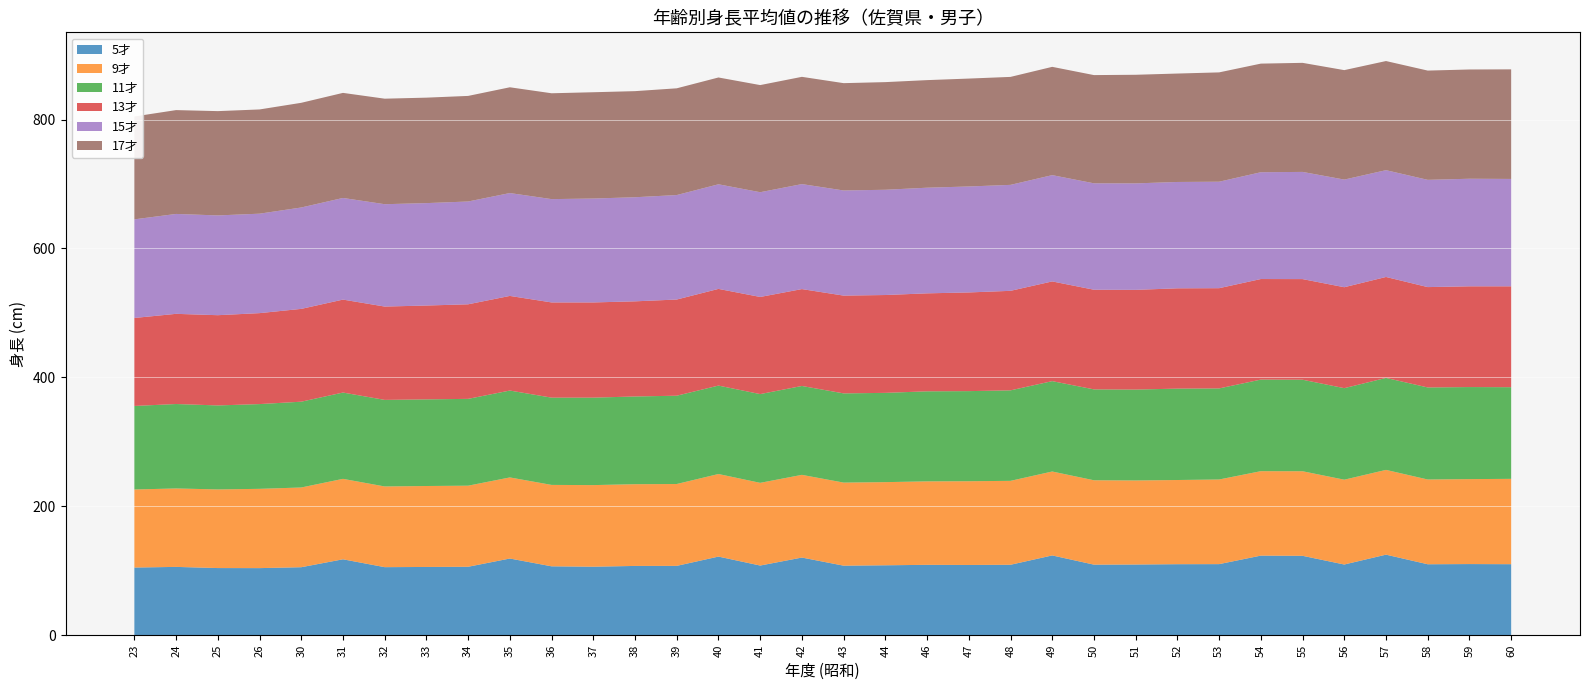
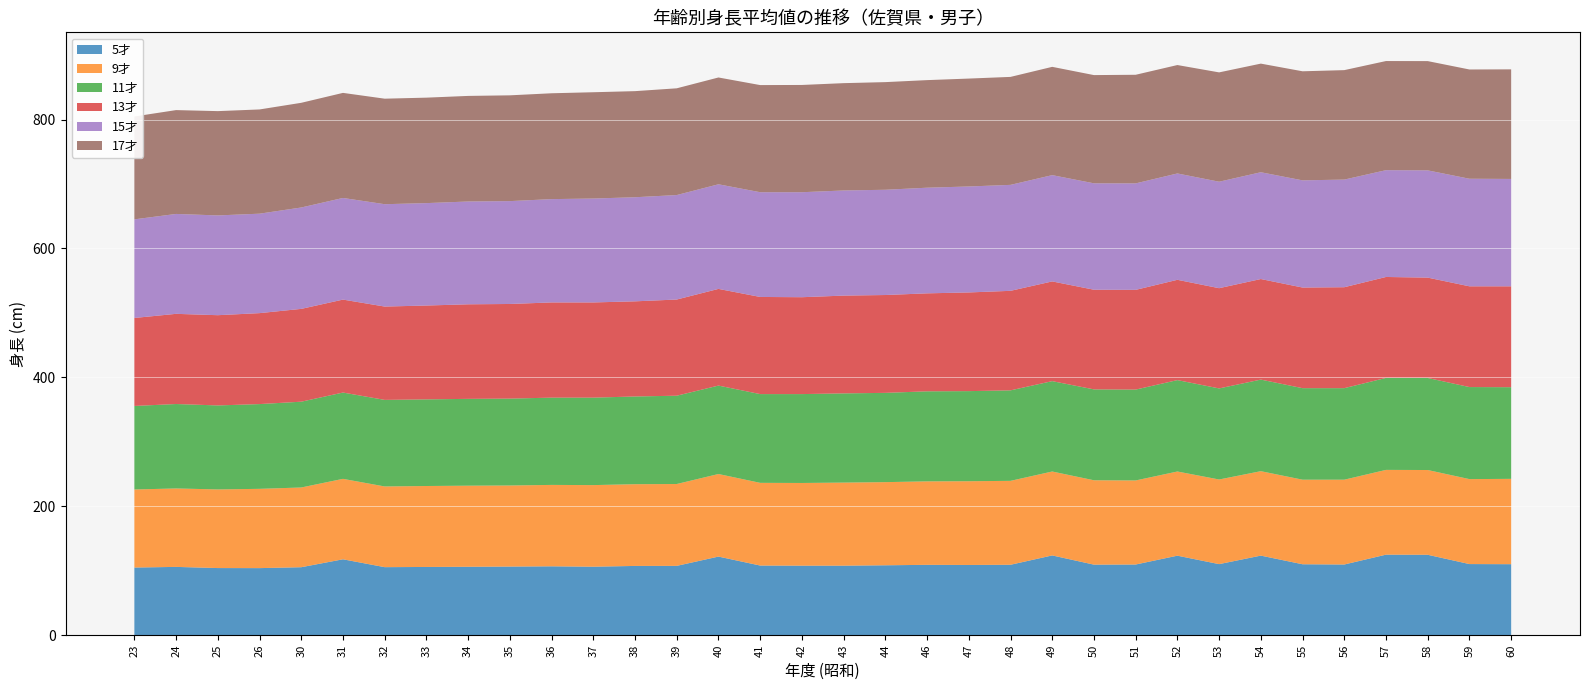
5才, 35: 120 -> 110
5才, 42: 120 -> 110
5才, 52: 110 -> 120
5才, 55: 120 -> 110
5才, 58: 110 -> 120
